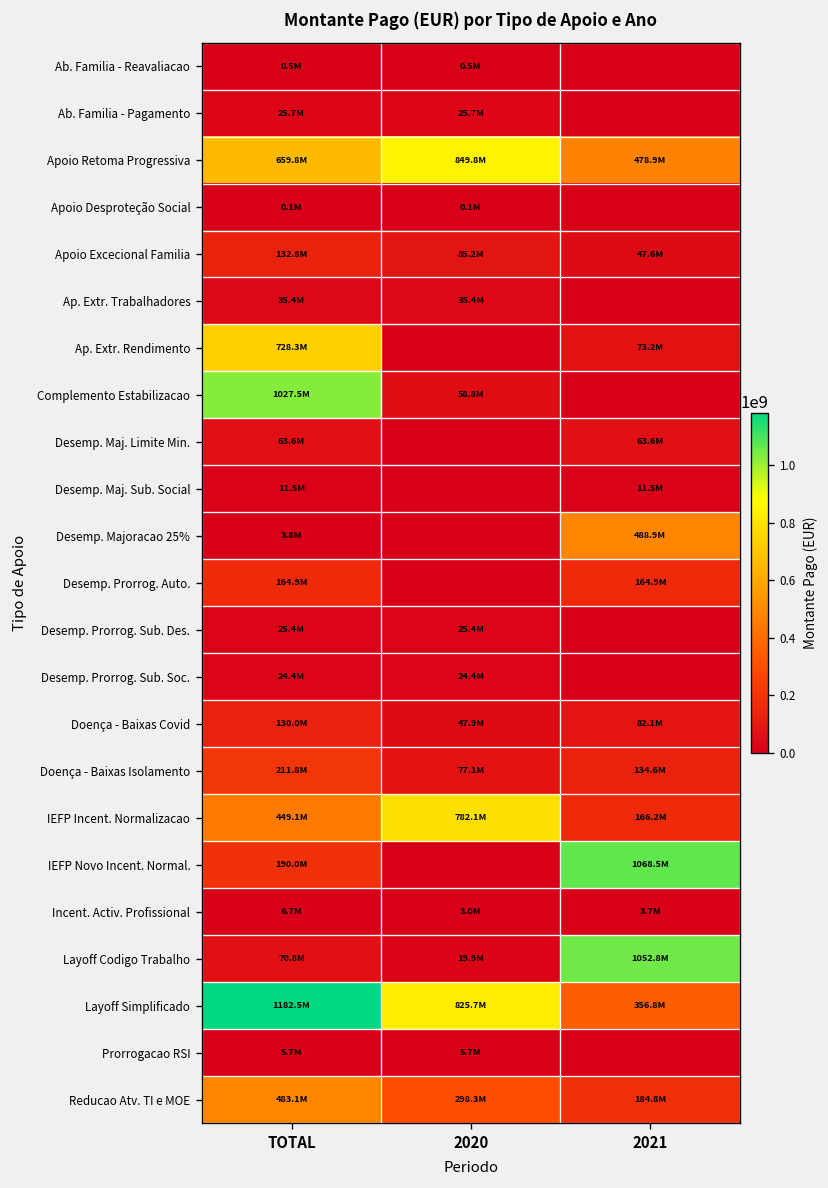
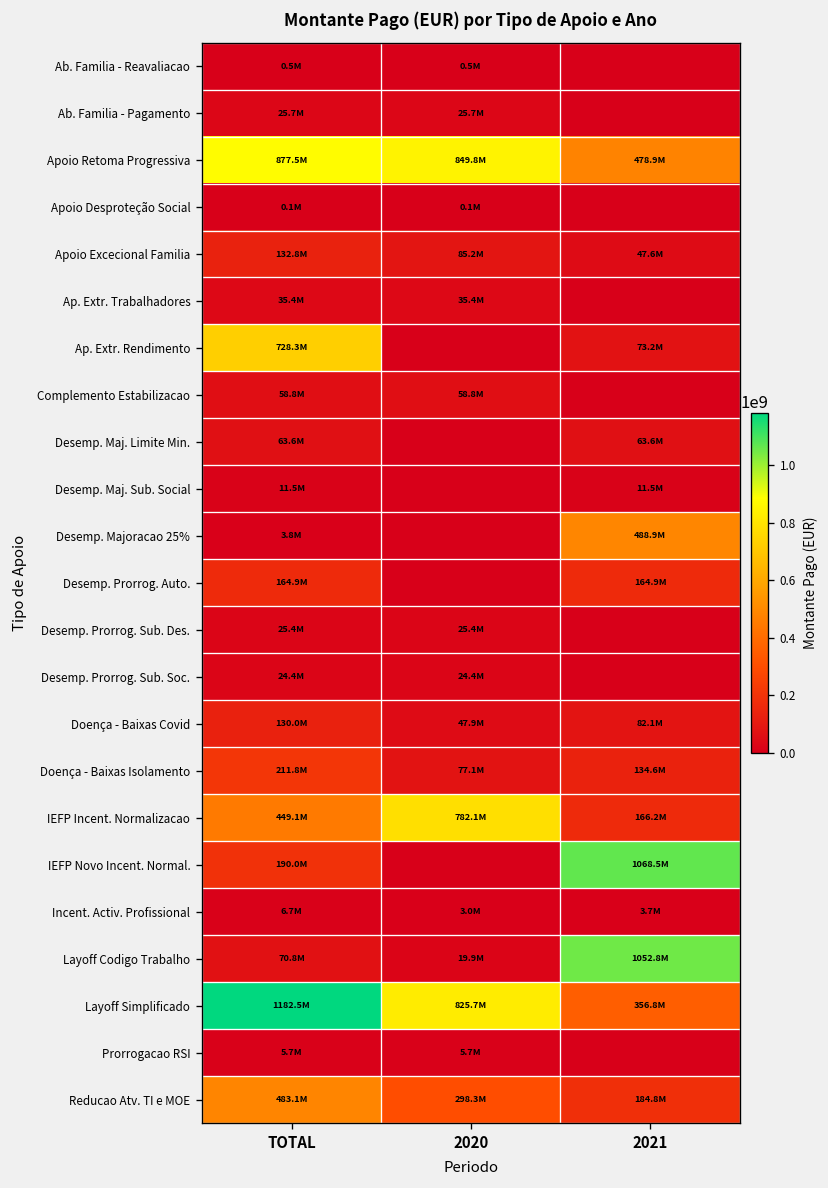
Apoio Retoma Progressiva, TOTAL: 659.8M -> 877.5M
Complemento Estabilizacao, TOTAL: 1027.5M -> 58.8M
